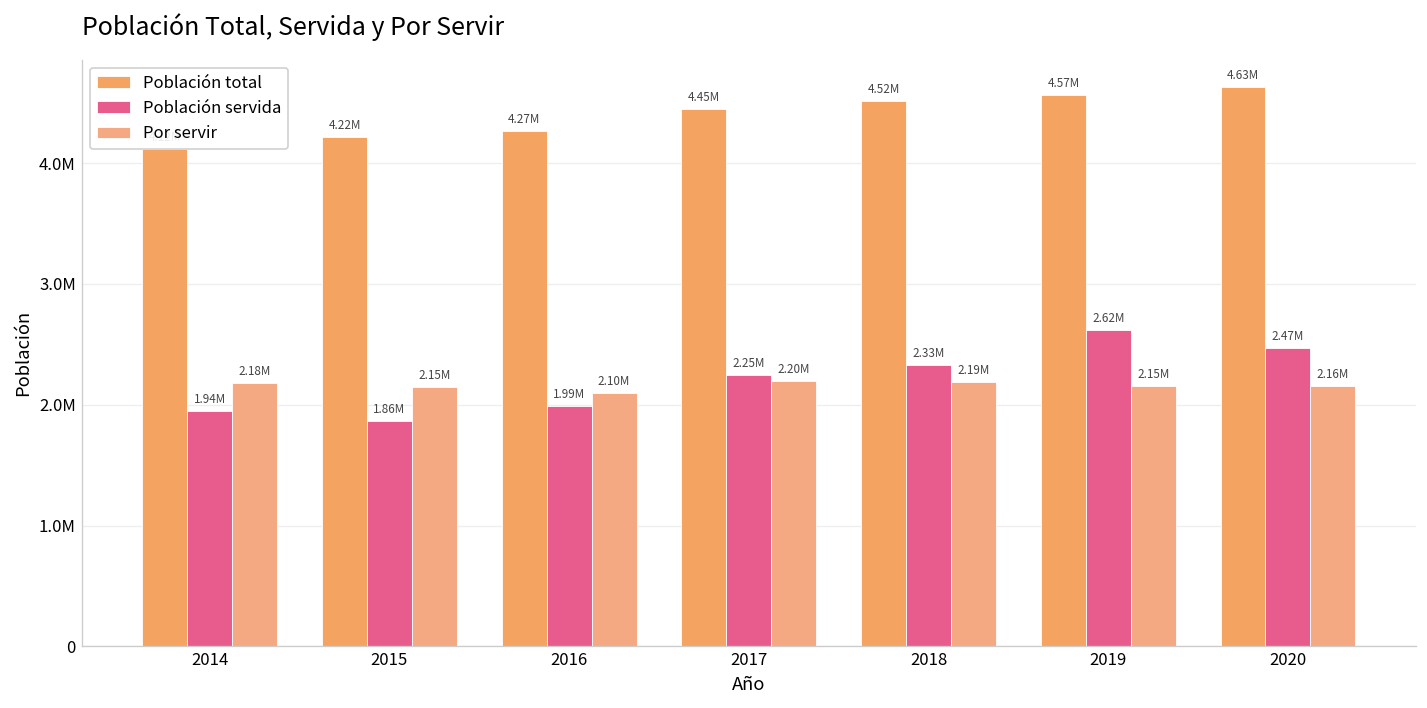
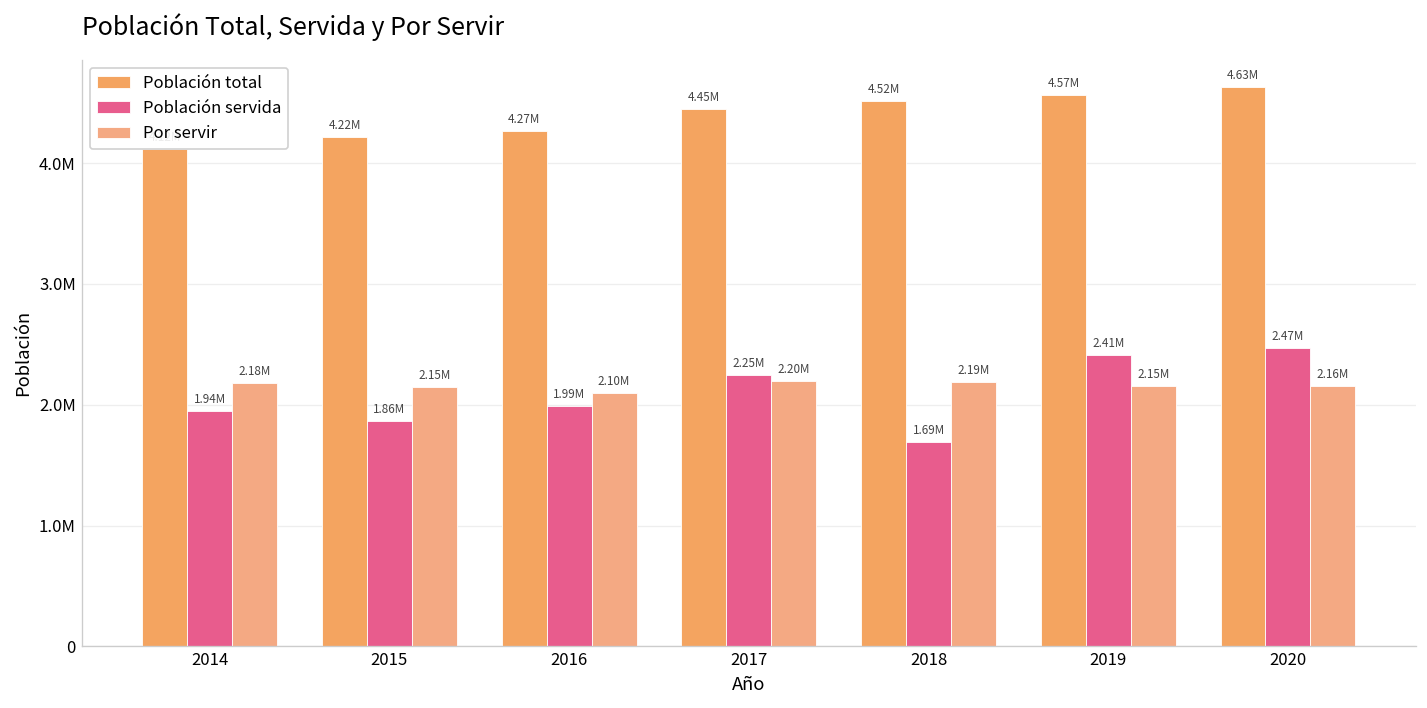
Población servida, 2018: 2.33M -> 1.69M
Población servida, 2019: 2.62M -> 2.41M
